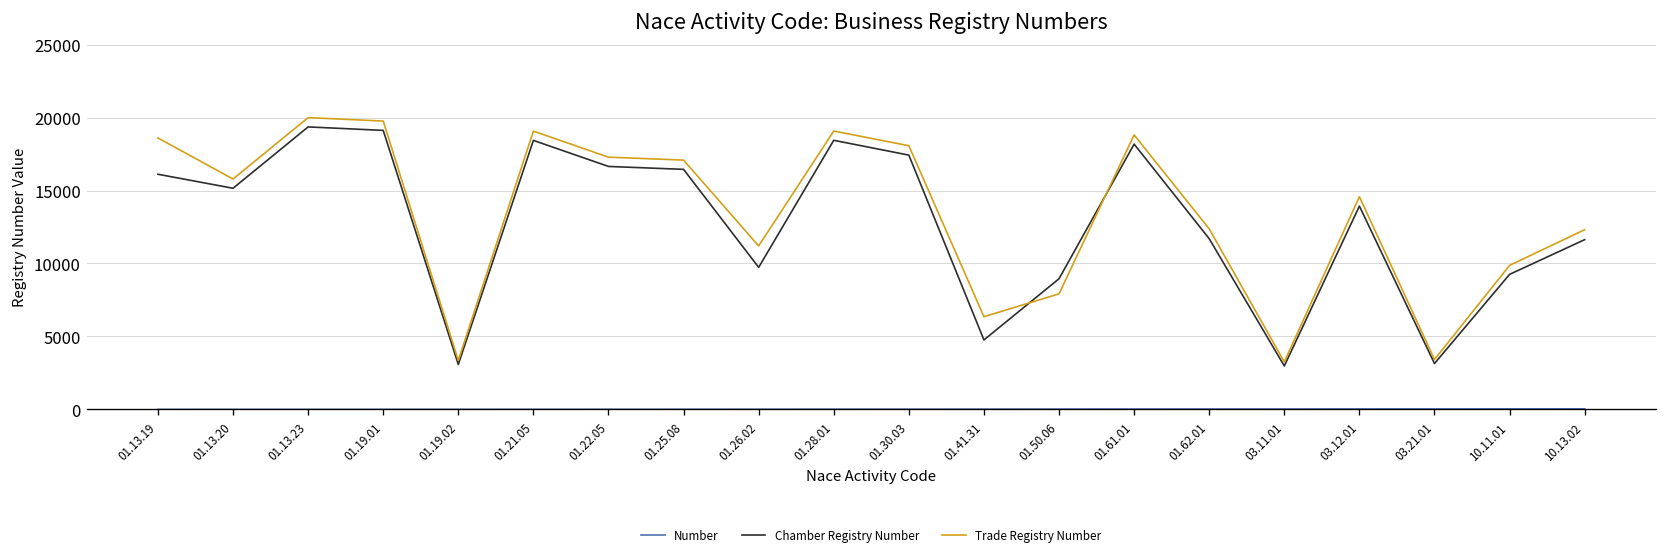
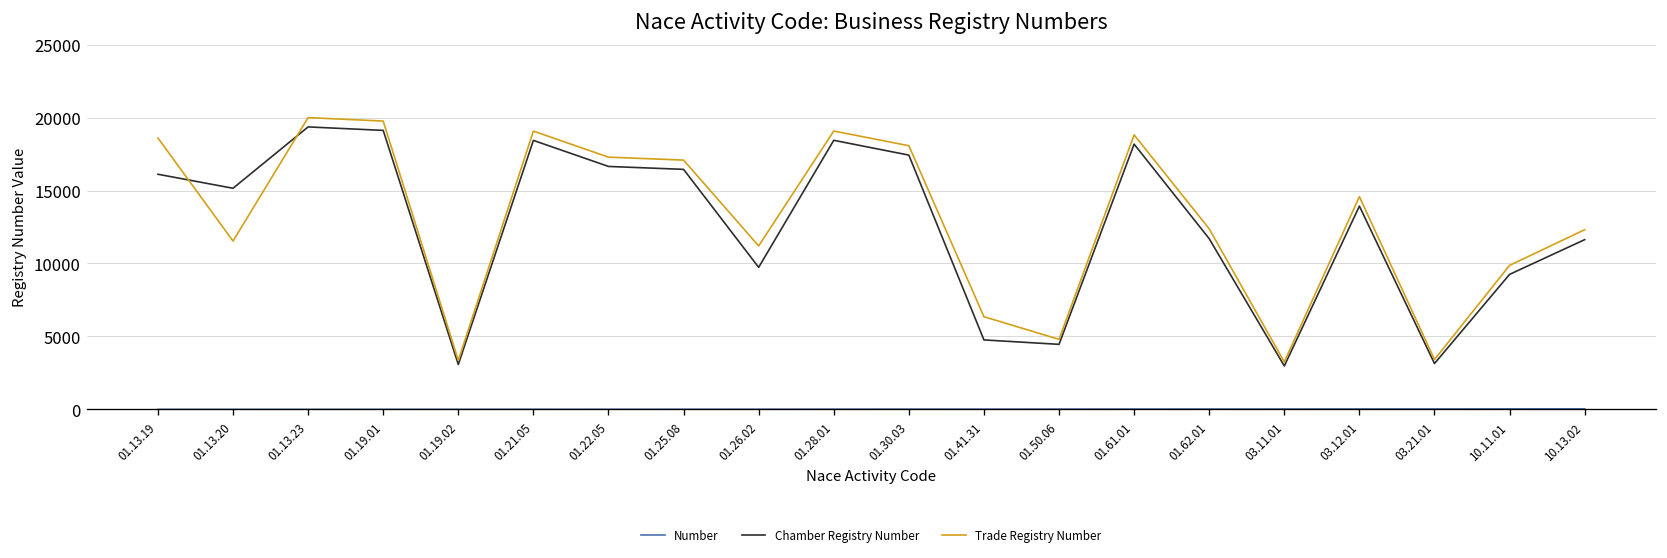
Trade Registry Number, 01.13.20: 15800 -> 11500
Chamber Registry Number, 01.50.06: 9000 -> 4500
Trade Registry Number, 01.50.06: 7900 -> 4800
